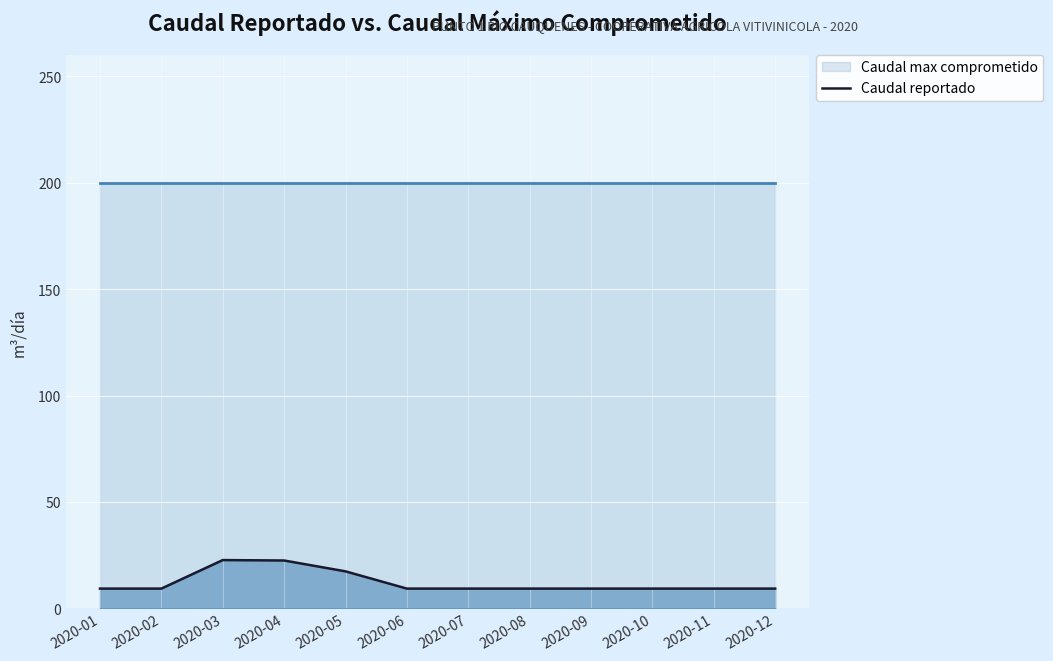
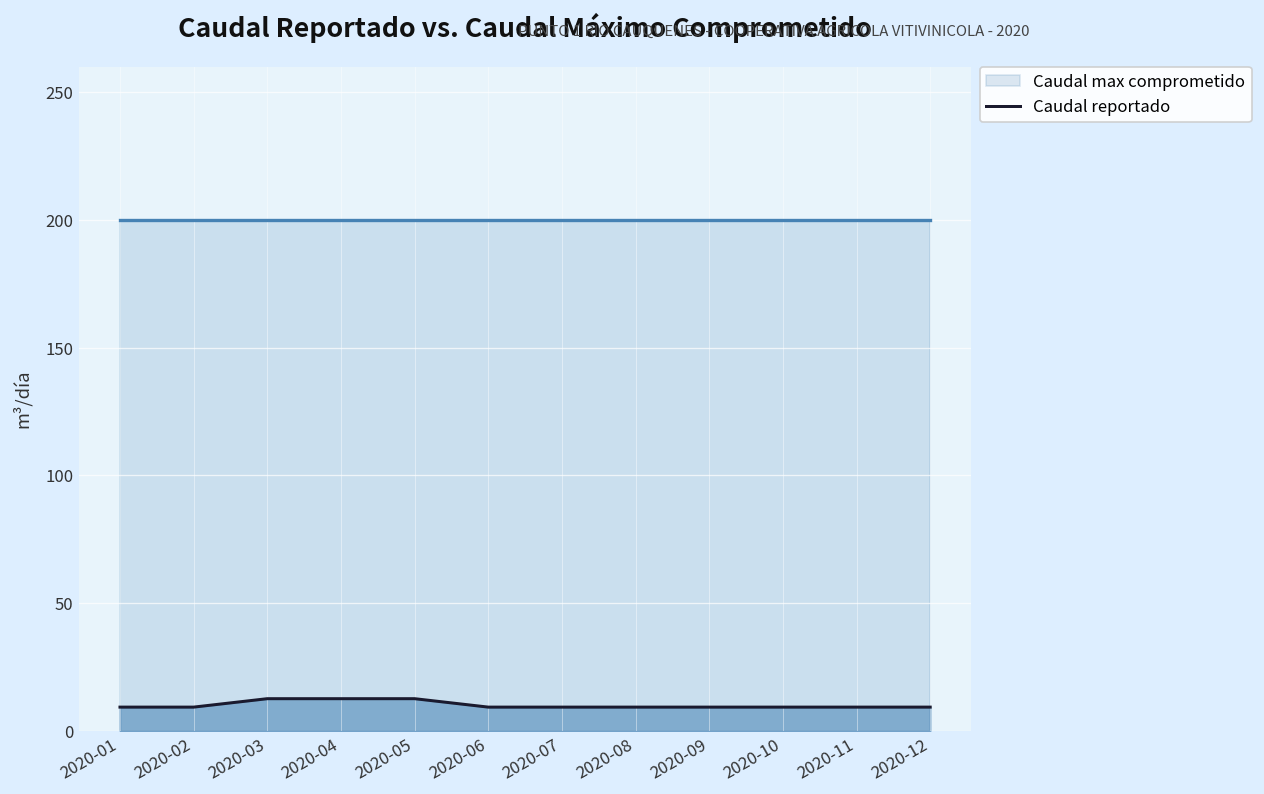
Caudal reportado, 2020-03: 23 -> 13
Caudal reportado, 2020-04: 23 -> 13
Caudal reportado, 2020-05: 17 -> 13
